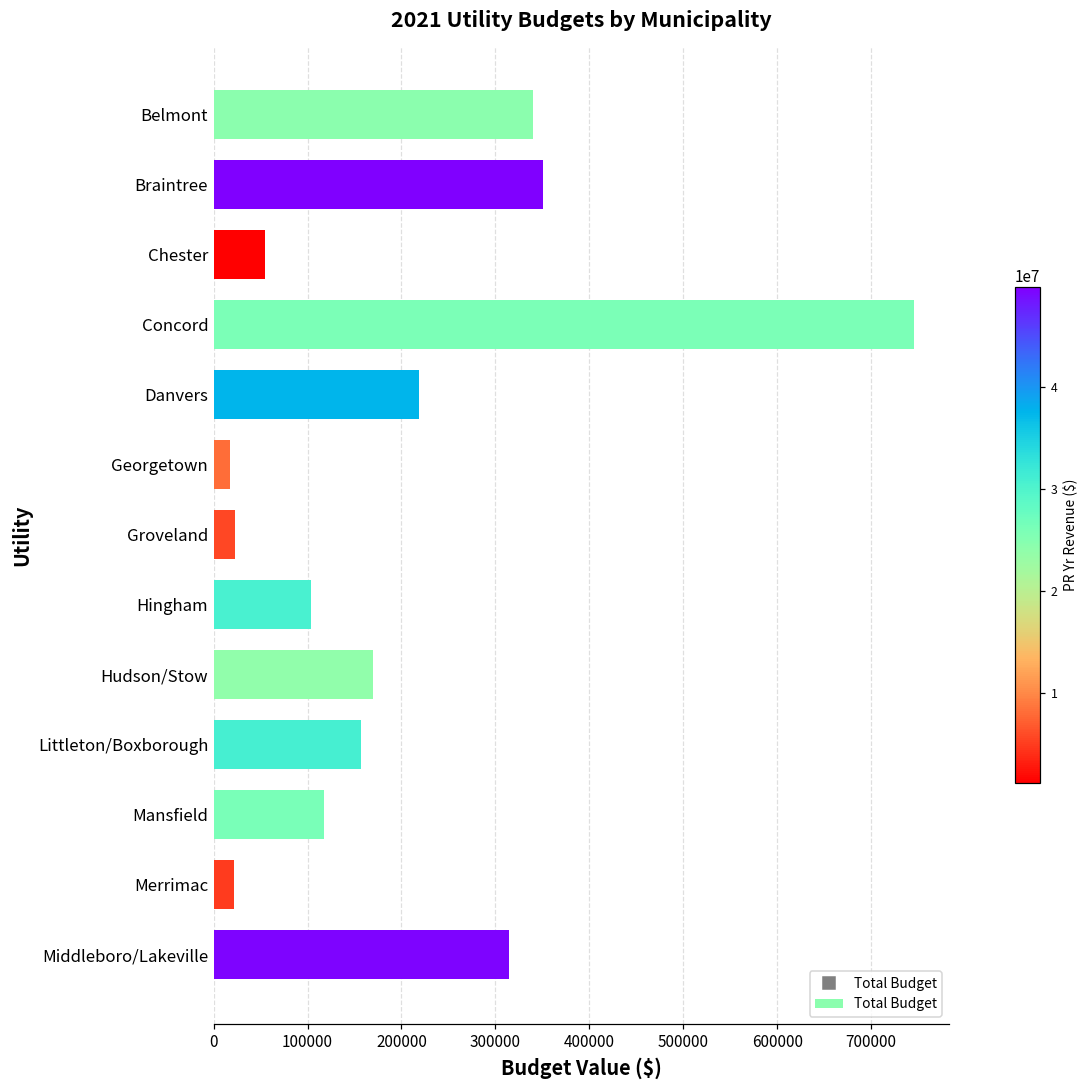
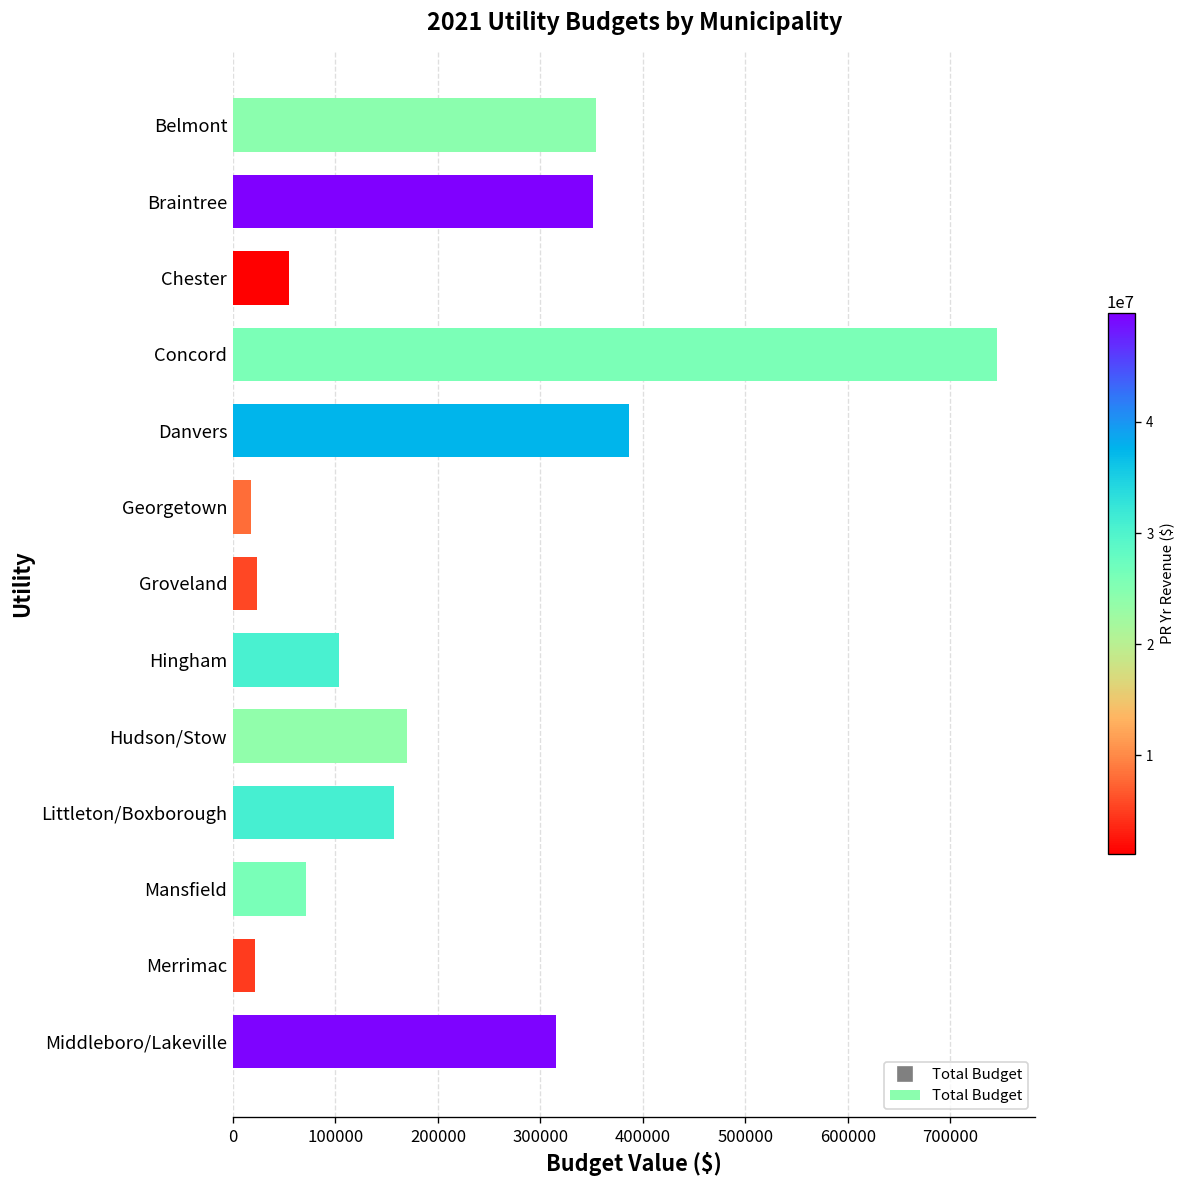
Belmont: 340000 -> 350000
Danvers: 220000 -> 390000
Mansfield: 120000 -> 70000
